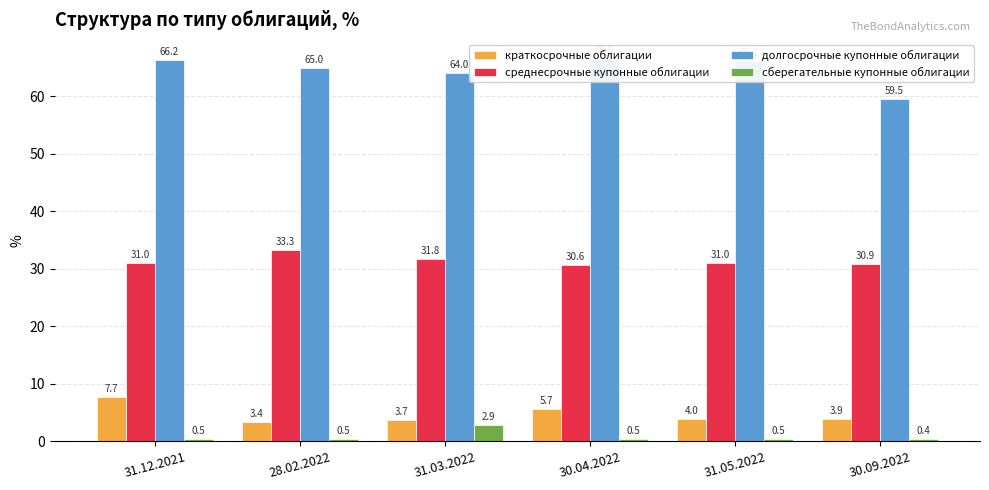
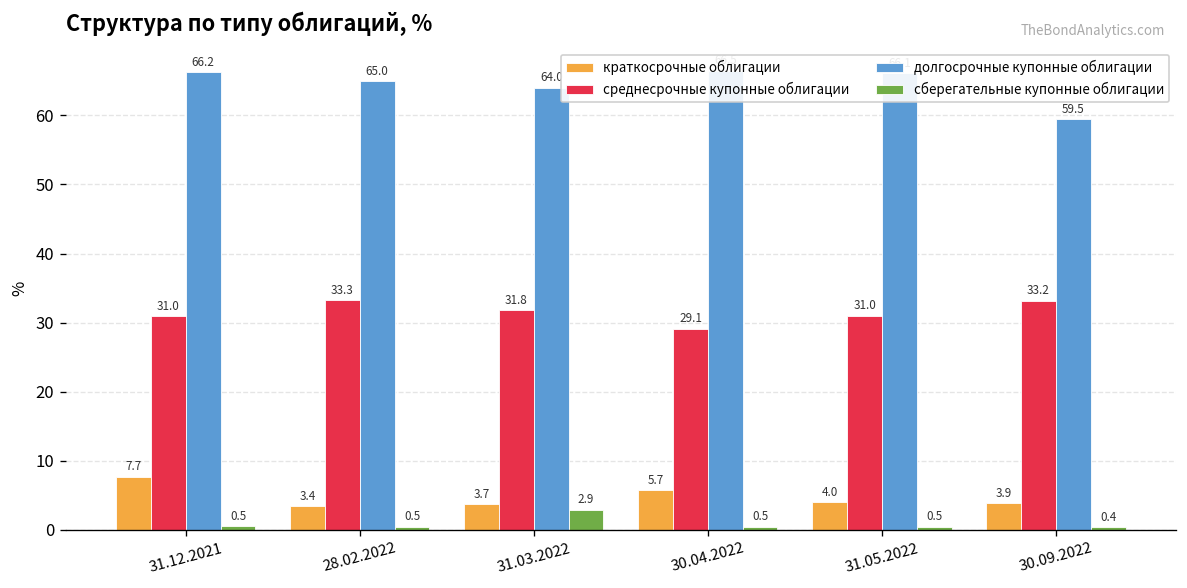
среднесрочные купонные облигации, 30.04.2022: 30.6 -> 29.1
среднесрочные купонные облигации, 30.09.2022: 30.9 -> 33.2
